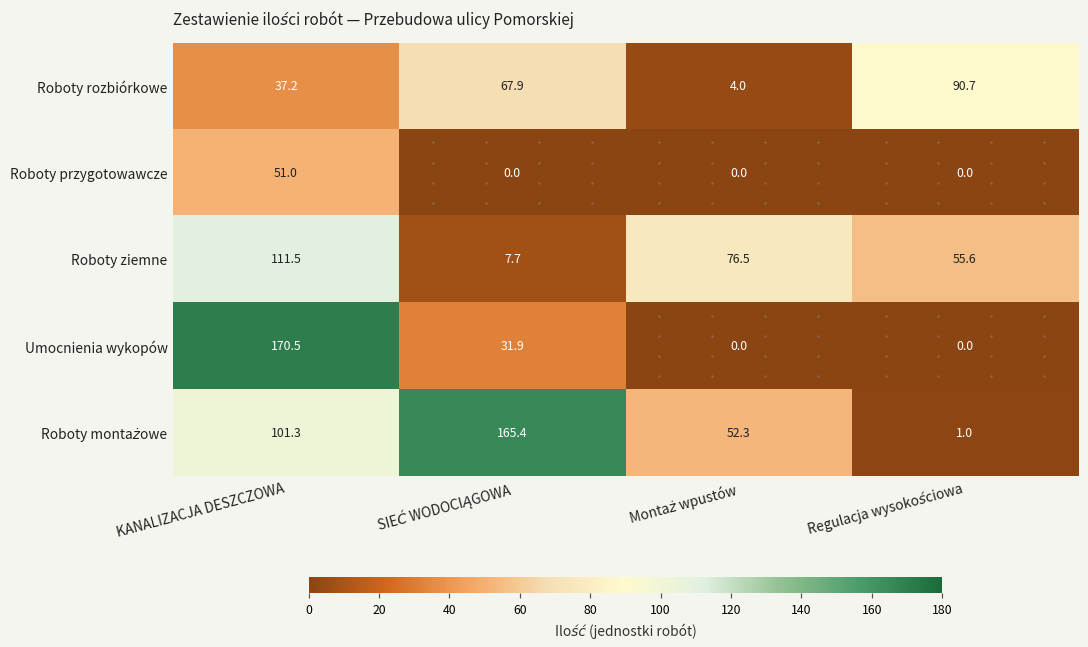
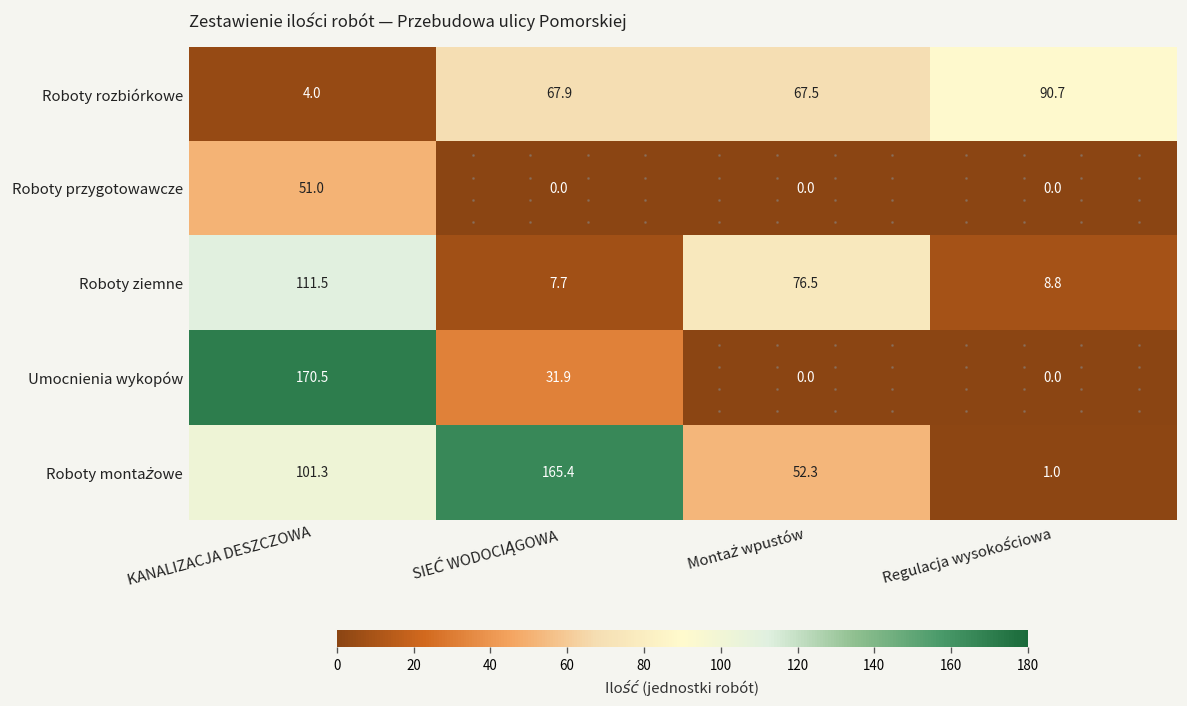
Roboty rozbiórkowe, KANALIZACJA DESZCZOWA: 37.2 -> 4.0
Roboty rozbiórkowe, Montaż wpustów: 4.0 -> 67.5
Roboty ziemne, Regulacja wysokościowa: 55.6 -> 8.8
